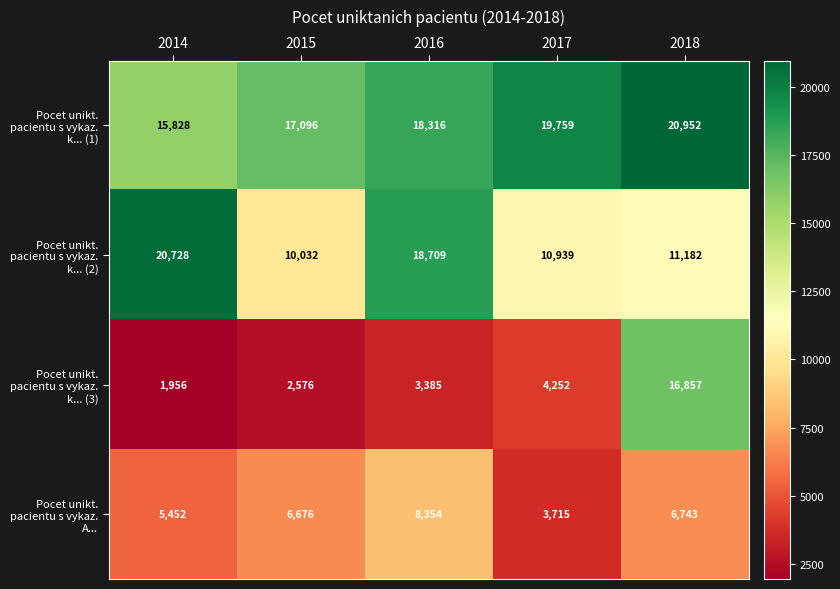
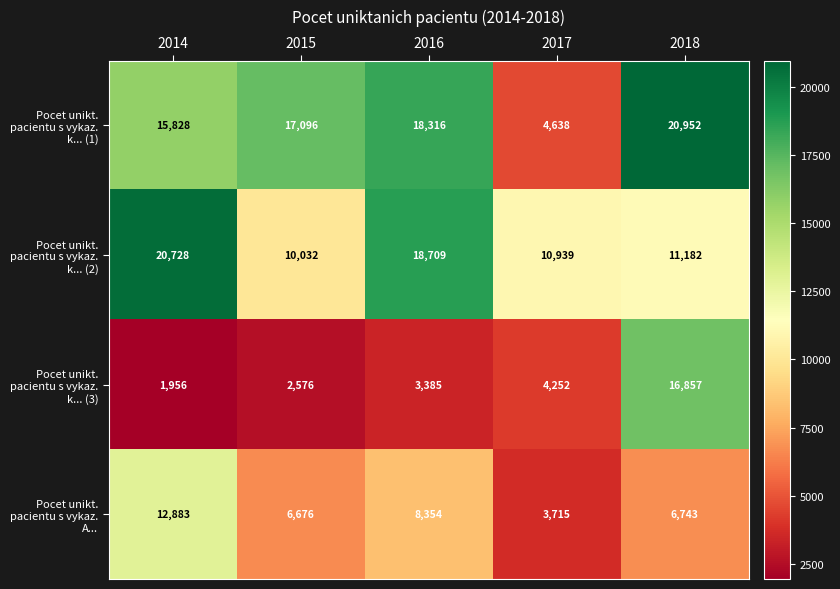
Pocet unikt. pacientu s vykaz. k... (1), 2017: 19,759 -> 4,638
Pocet unikt. pacientu s vykaz. A..., 2014: 5,452 -> 12,883
